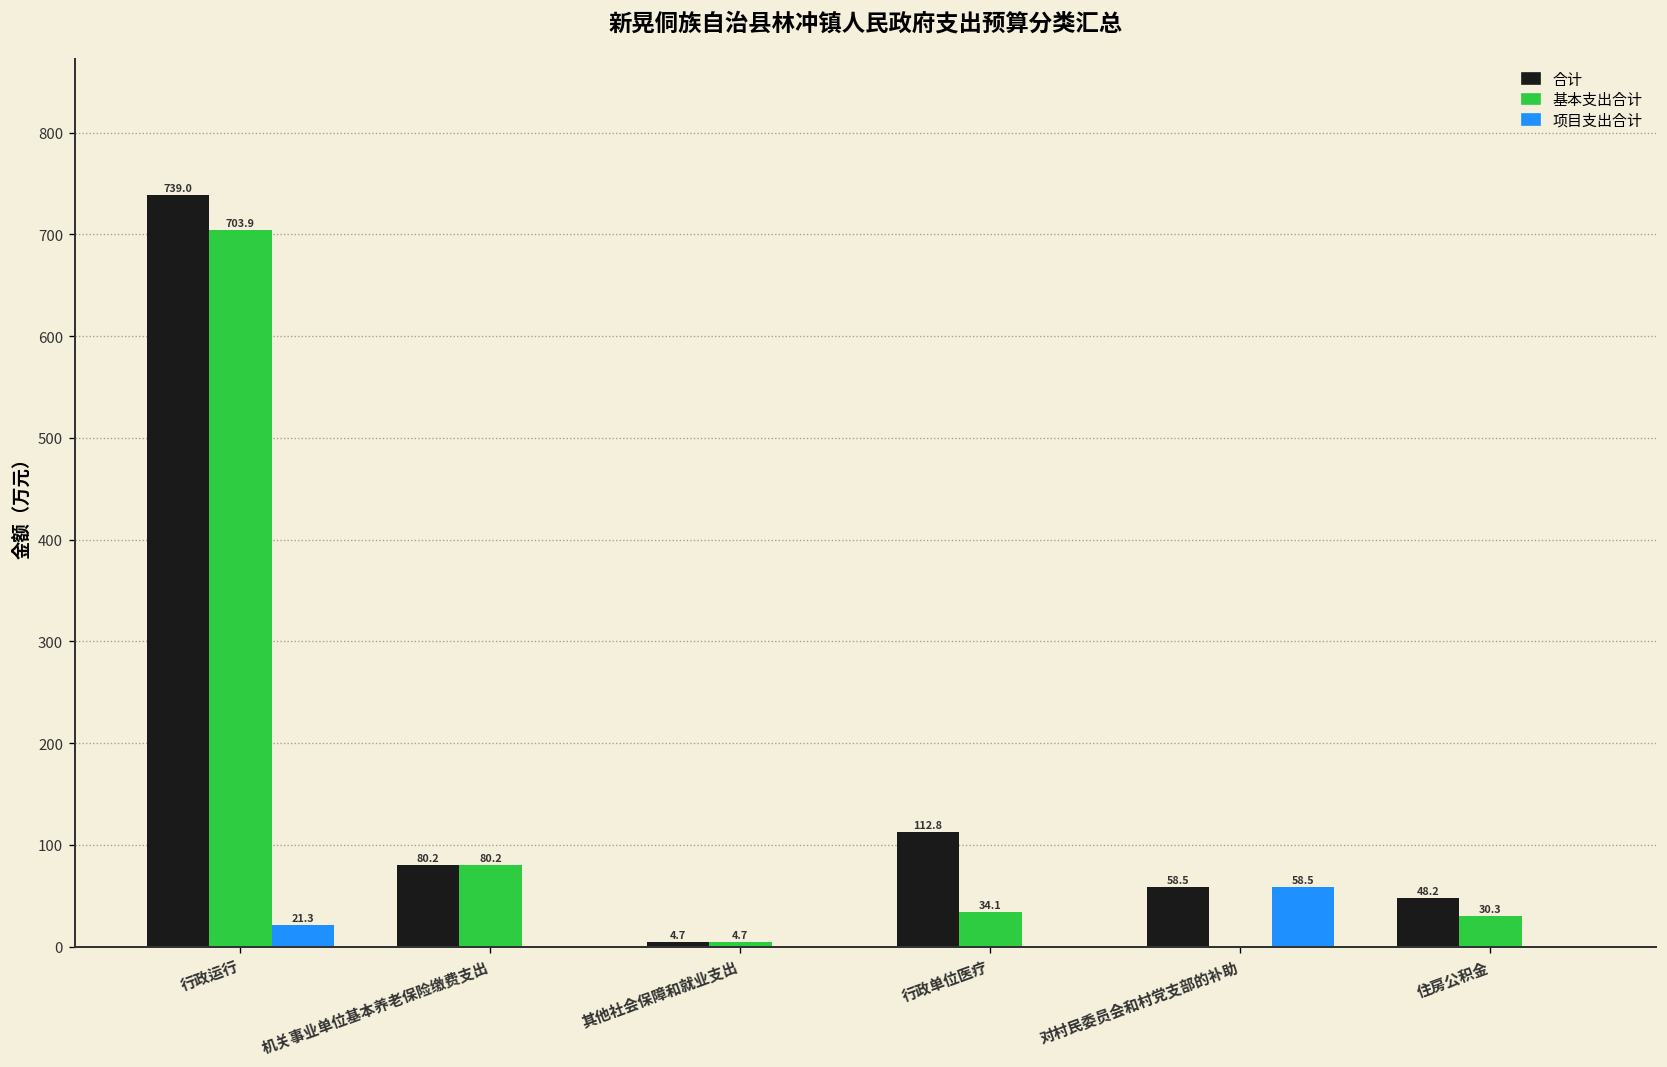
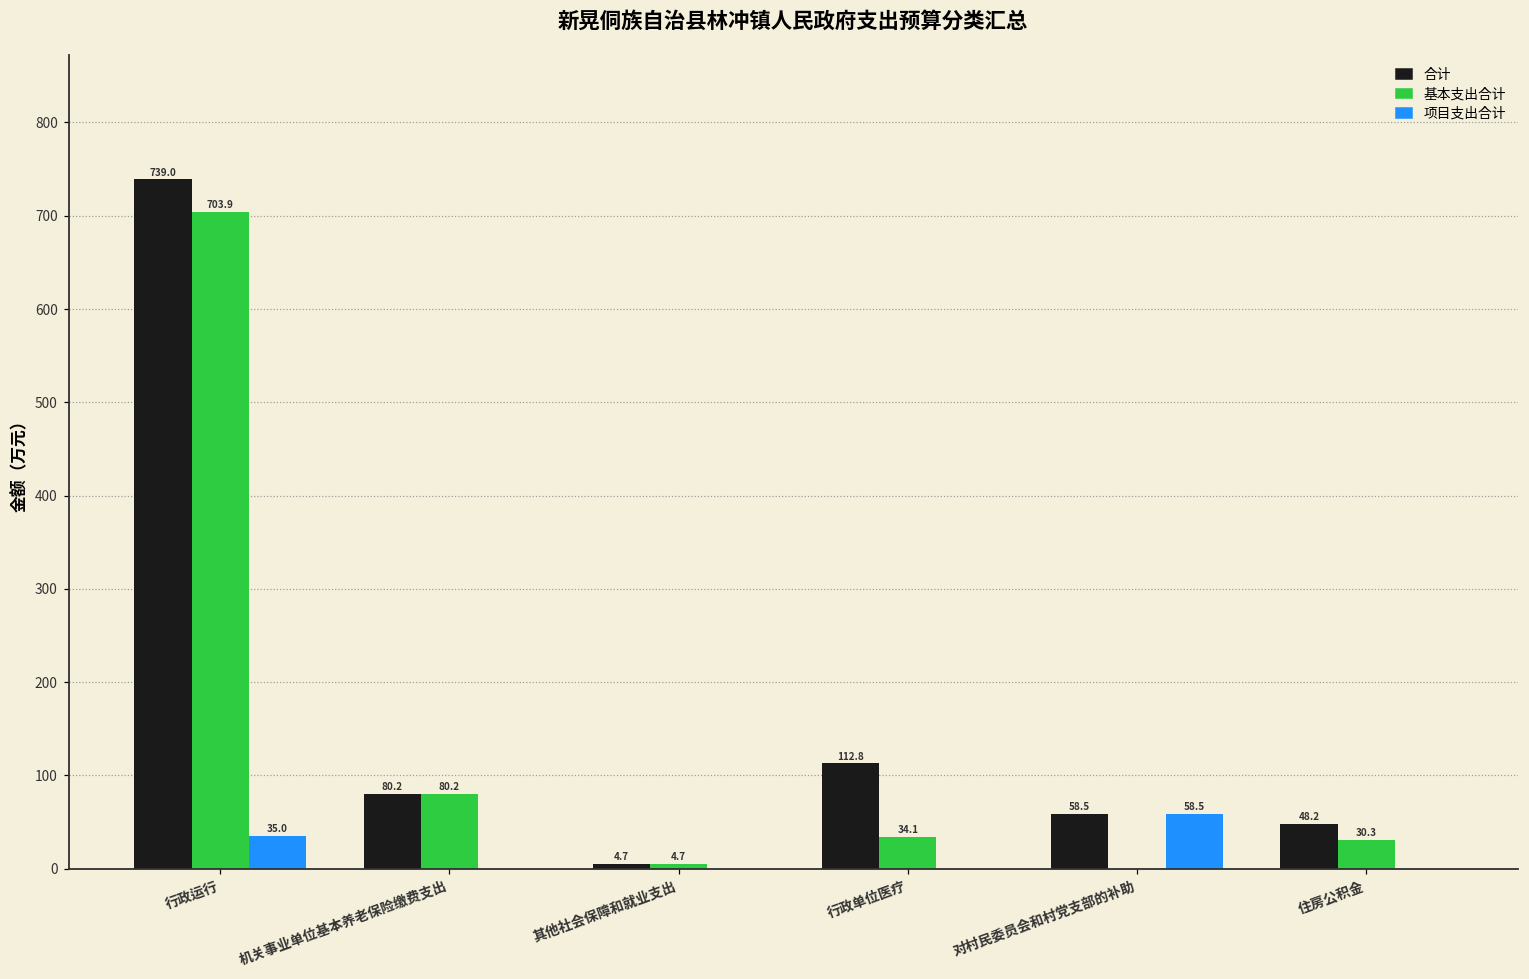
项目支出合计, 行政运行: 21.3 -> 35.0
